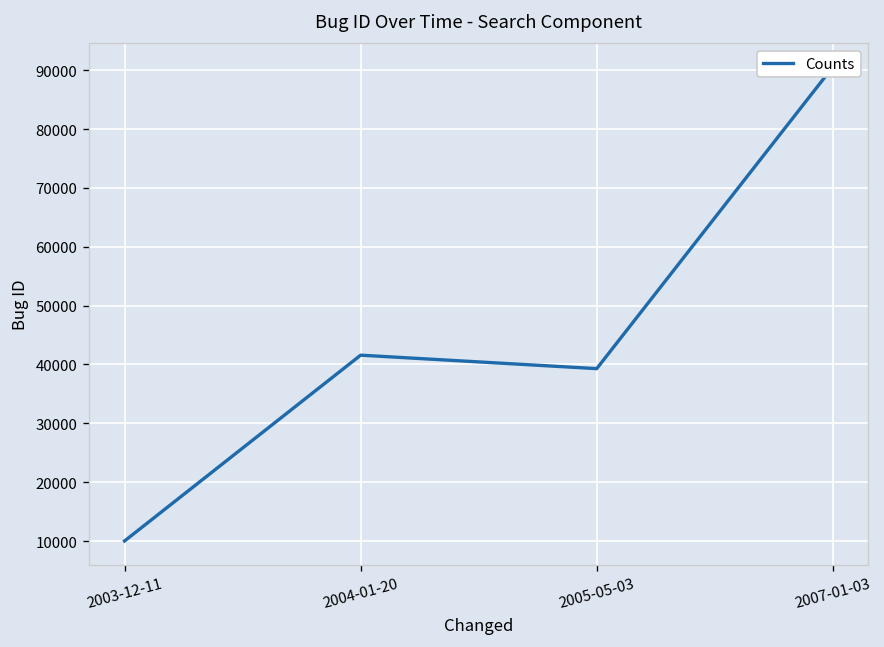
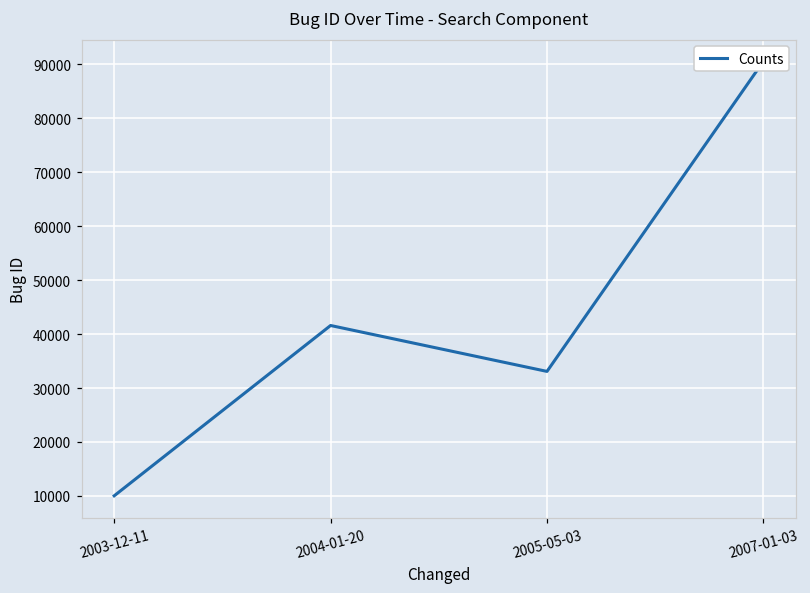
2005-05-03: 39000 -> 33000
